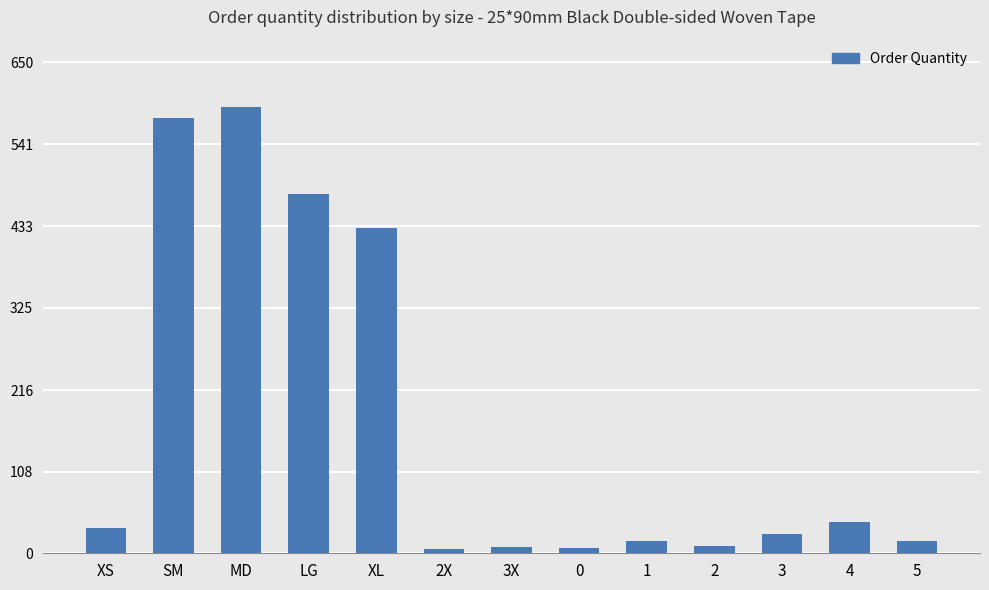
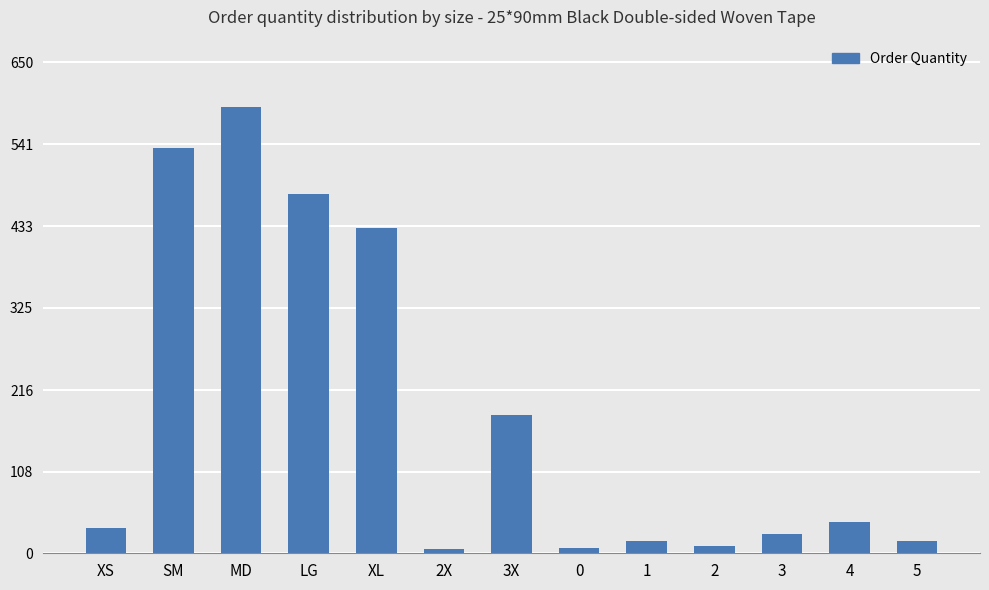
SM: 580 -> 540
3X: 10 -> 180
